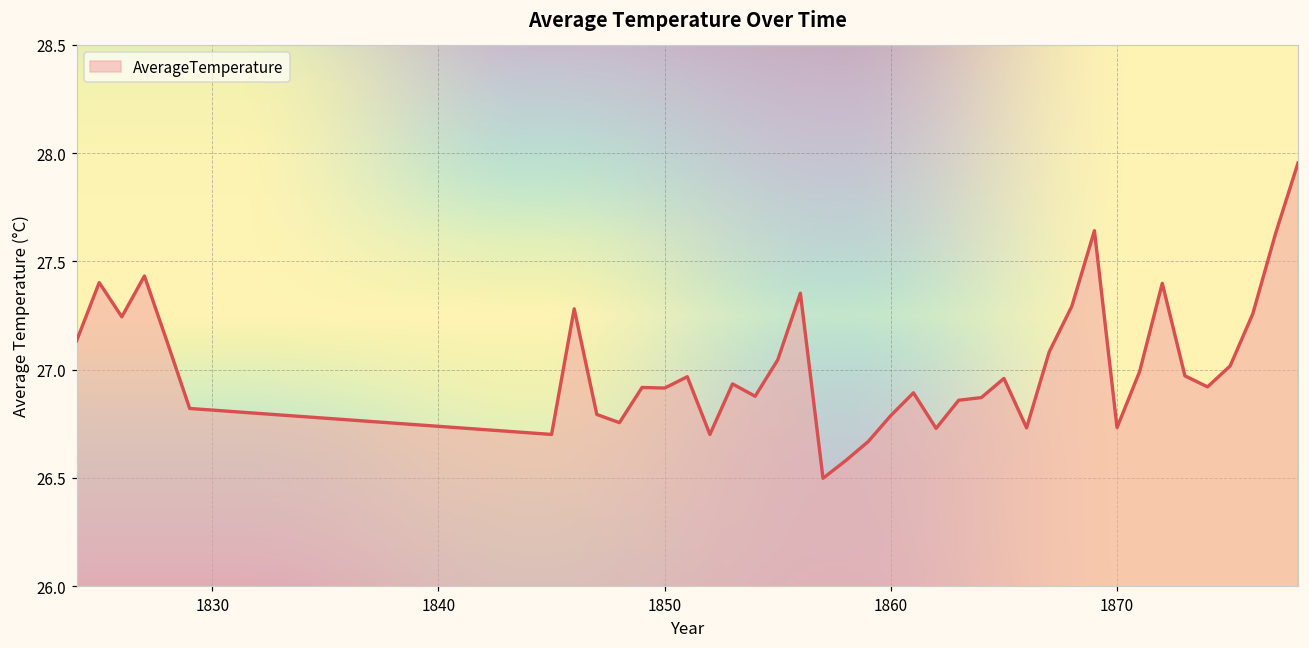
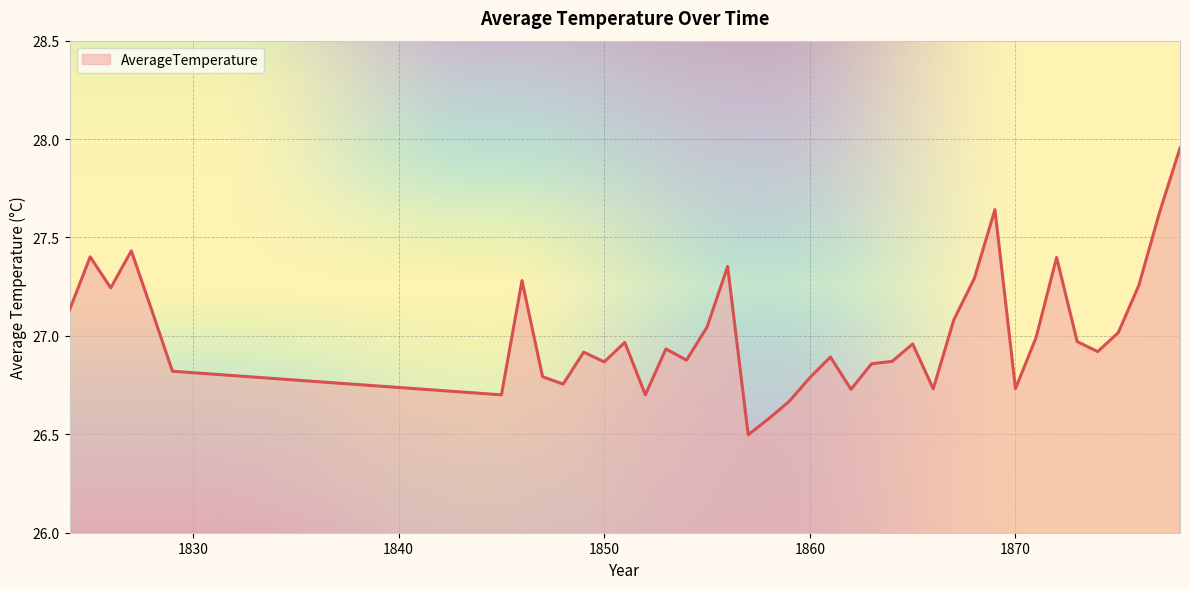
1850: 26.91 -> 26.87
